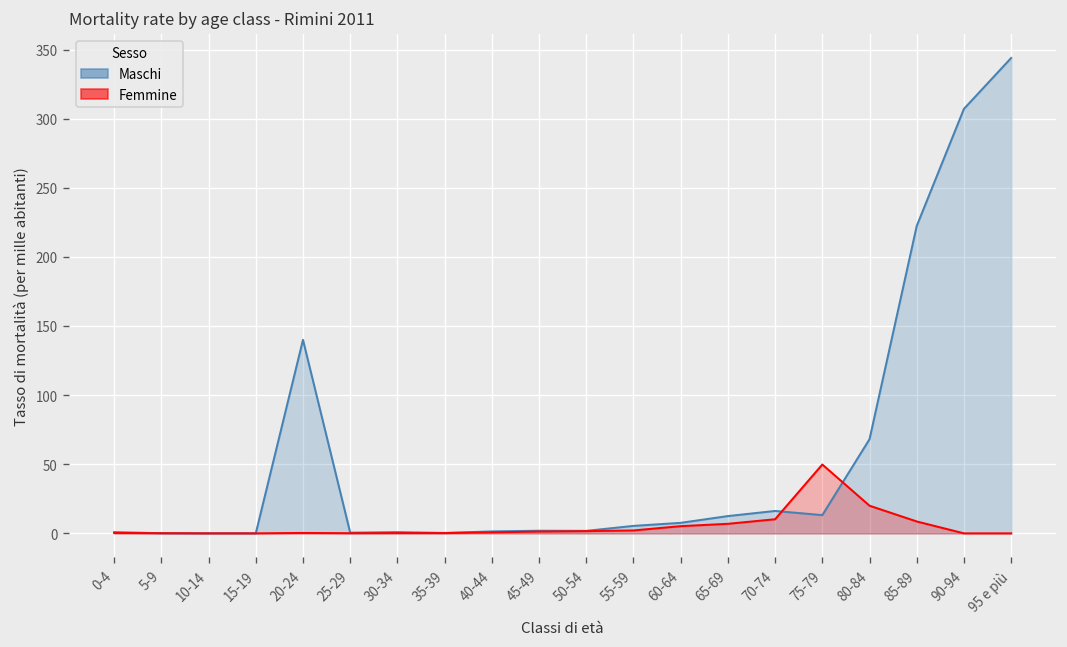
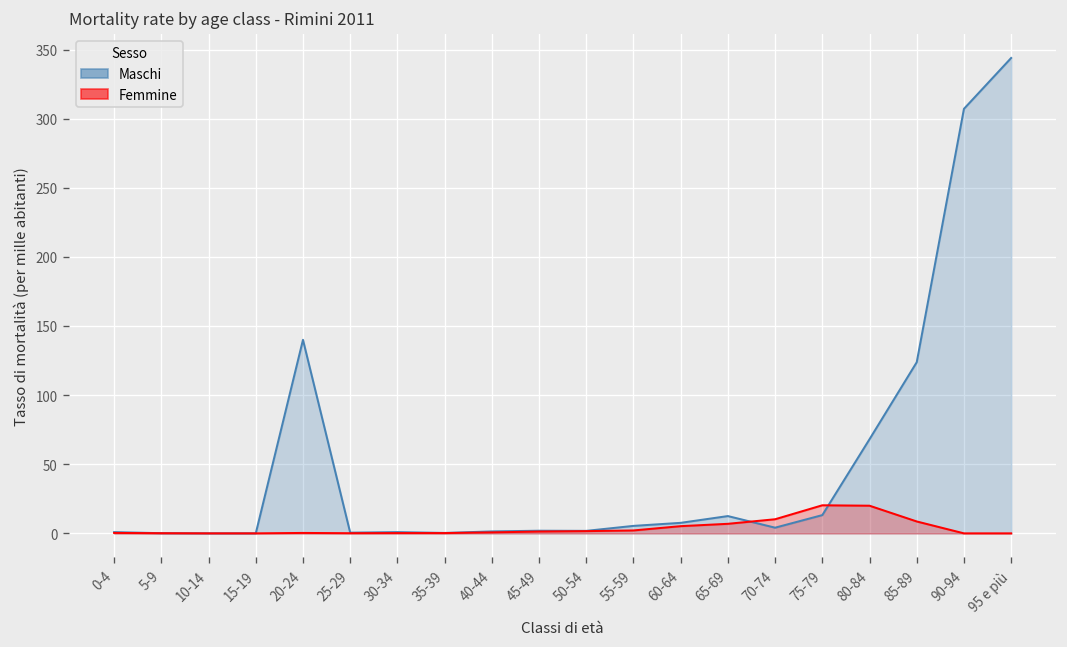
Maschi, 70-74: 16 -> 4
Femmine, 75-79: 50 -> 20
Maschi, 85-89: 222 -> 124
